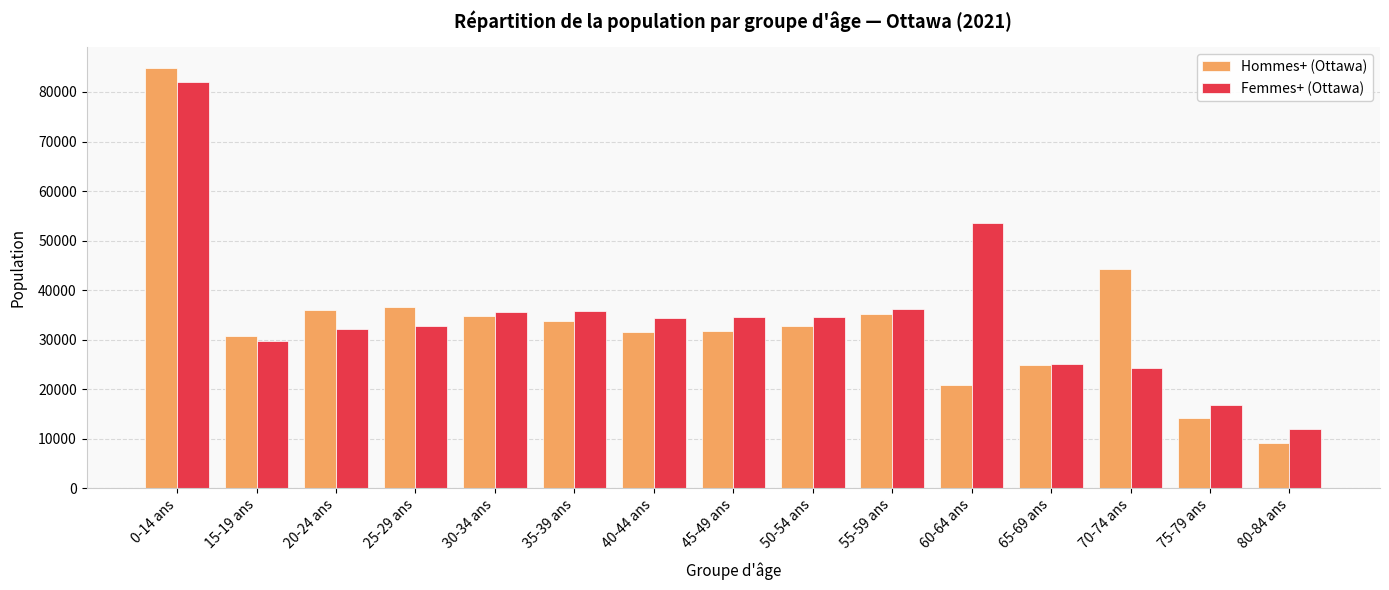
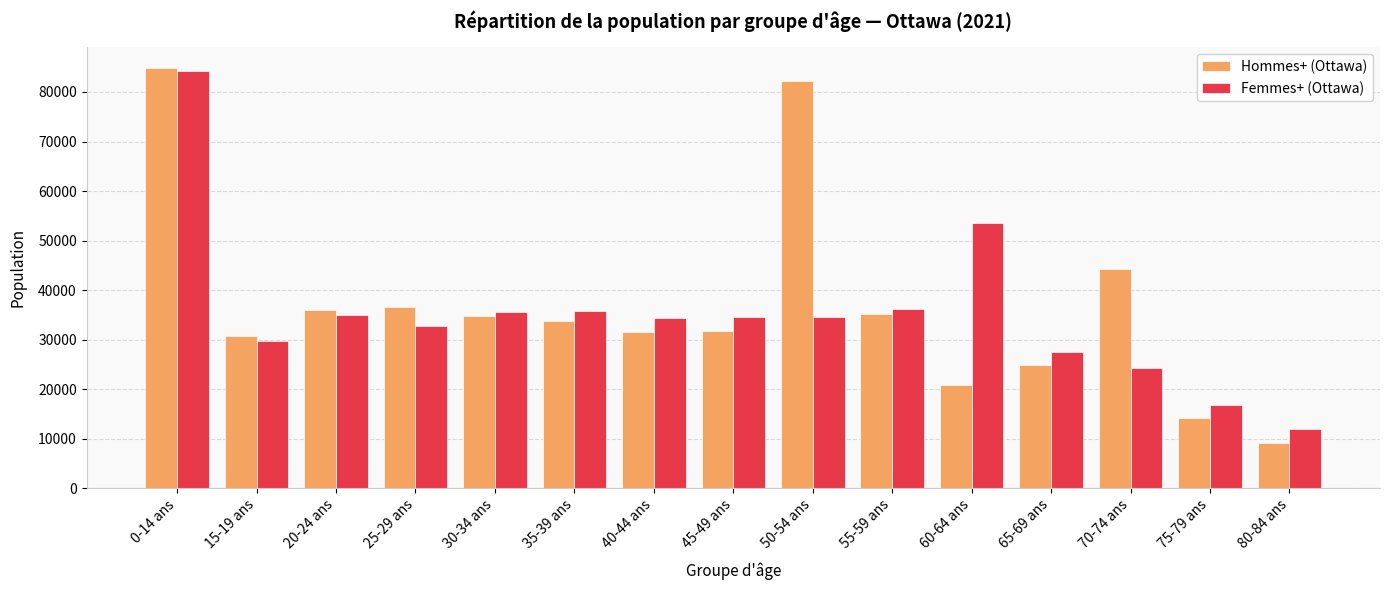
Femmes+ (Ottawa), 0-14 ans: 82000 -> 84000
Femmes+ (Ottawa), 20-24 ans: 32000 -> 35000
Hommes+ (Ottawa), 50-54 ans: 33000 -> 82000
Femmes+ (Ottawa), 65-69 ans: 25000 -> 27000
